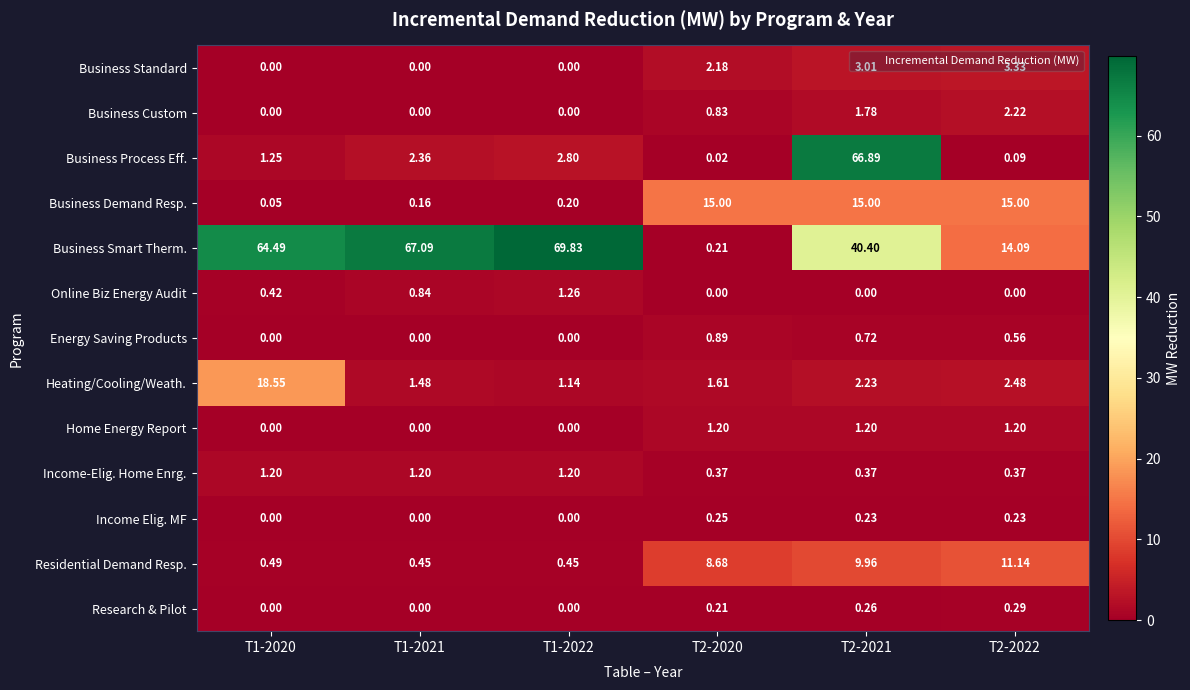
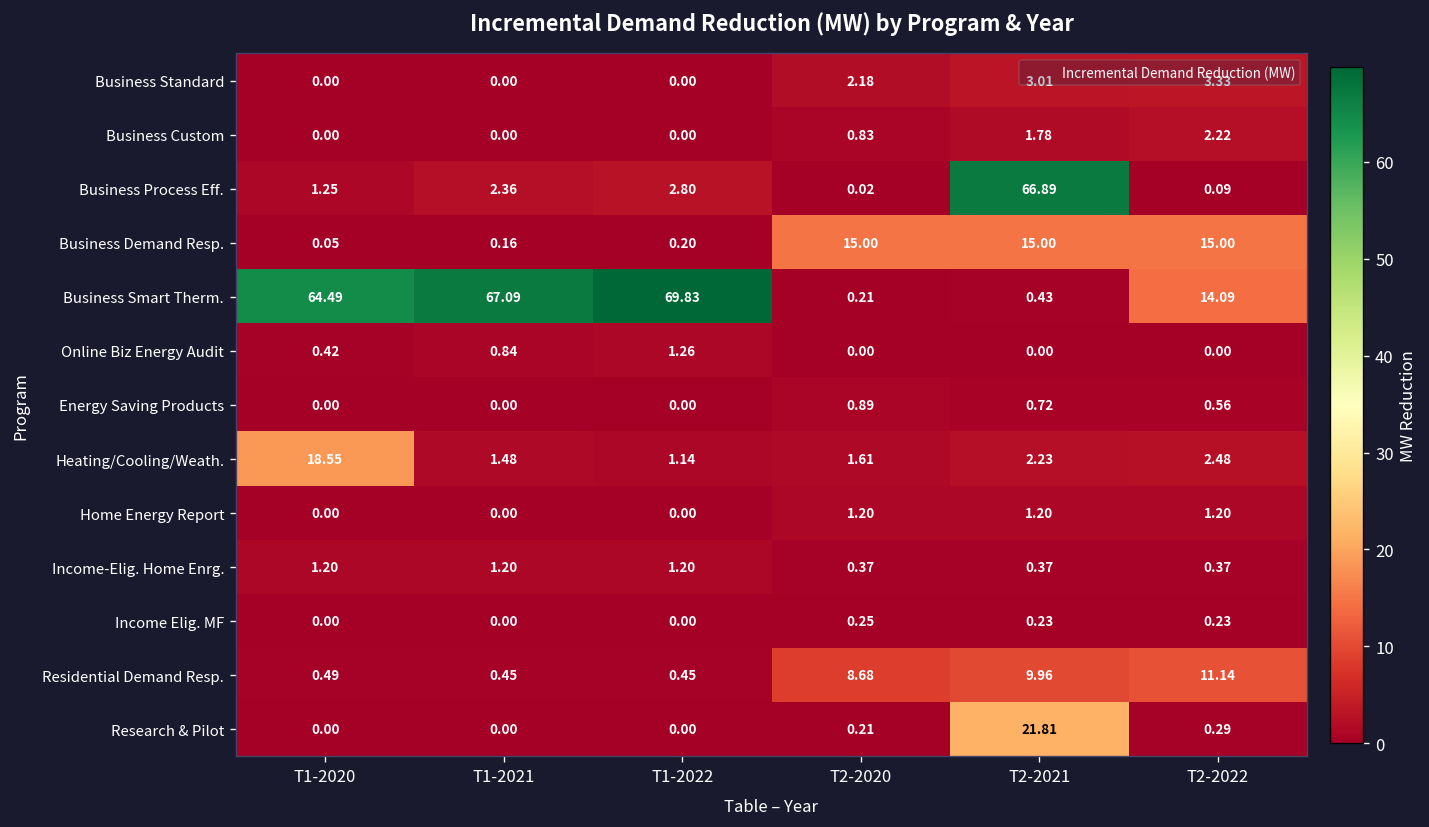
Business Smart Therm., T2-2021: 40.40 -> 0.43
Research & Pilot, T2-2021: 0.26 -> 21.81
